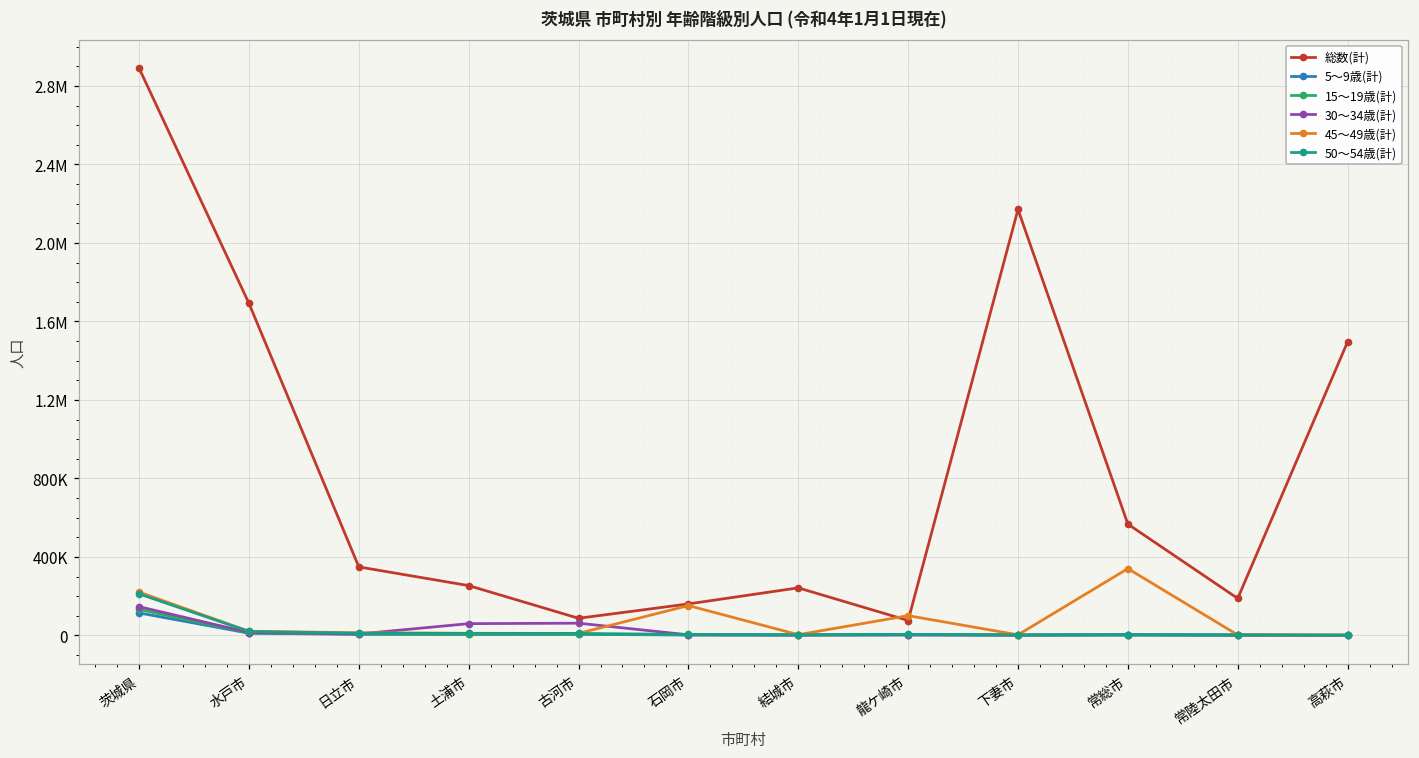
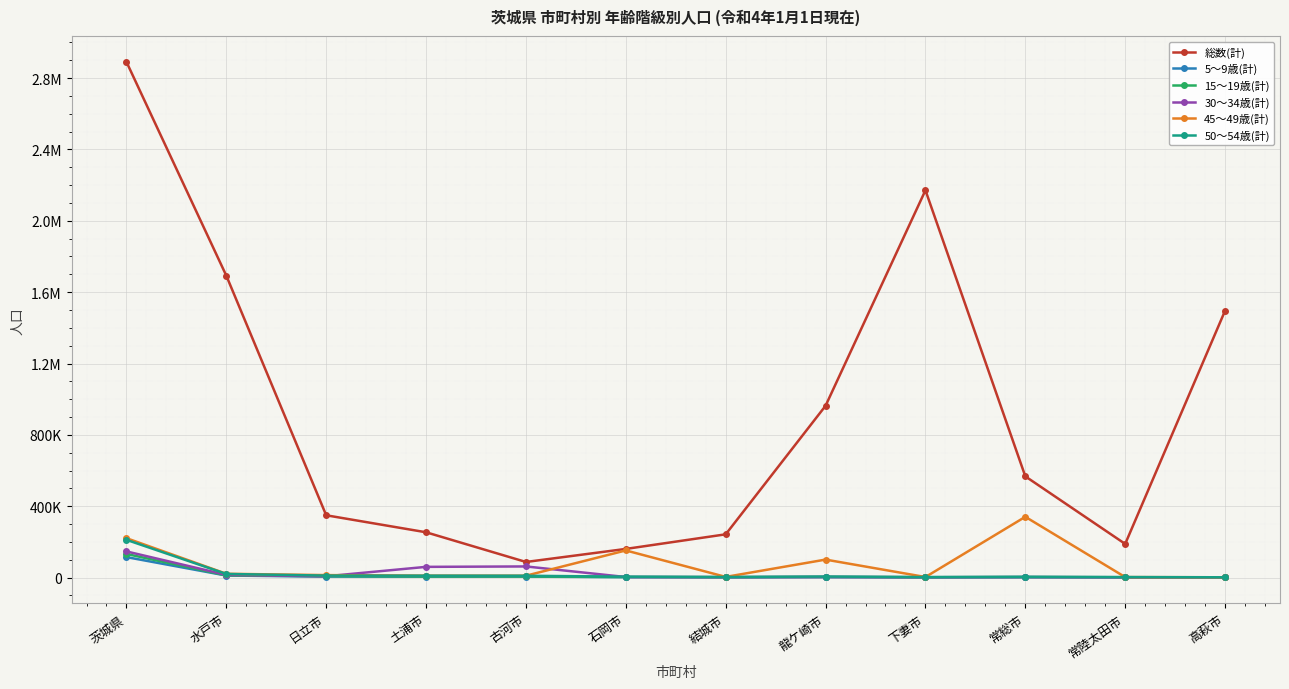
総数(計), 龍ケ崎市: 80000 -> 960000
